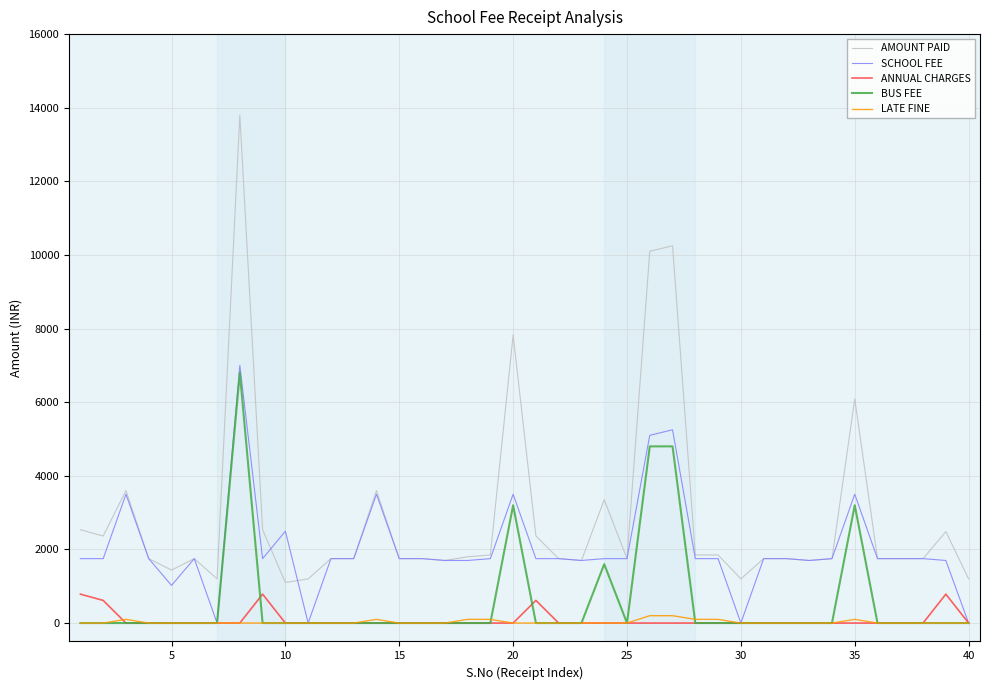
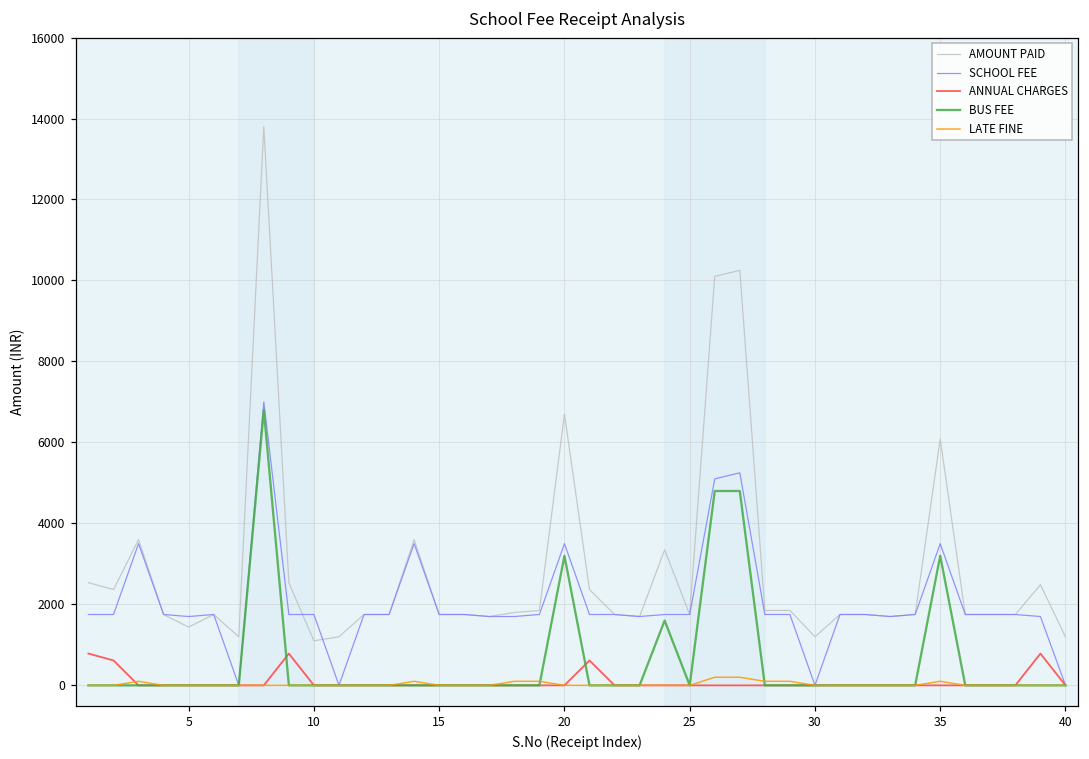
SCHOOL FEE, 5: 1000 -> 1700
SCHOOL FEE, 10: 2500 -> 1800
AMOUNT PAID, 20: 7800 -> 6700
